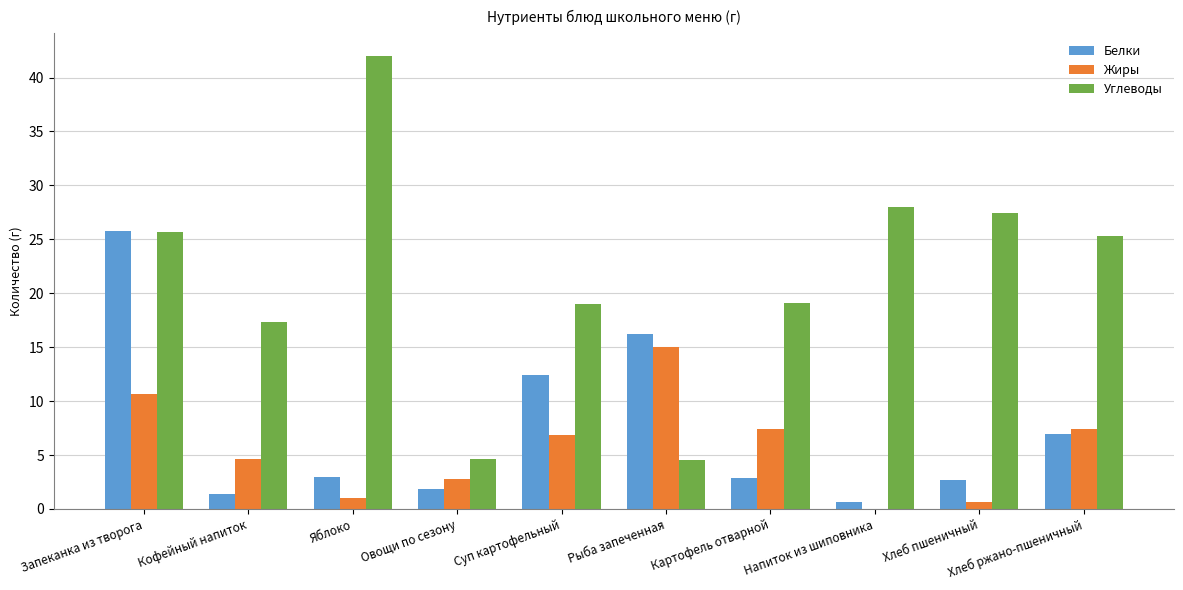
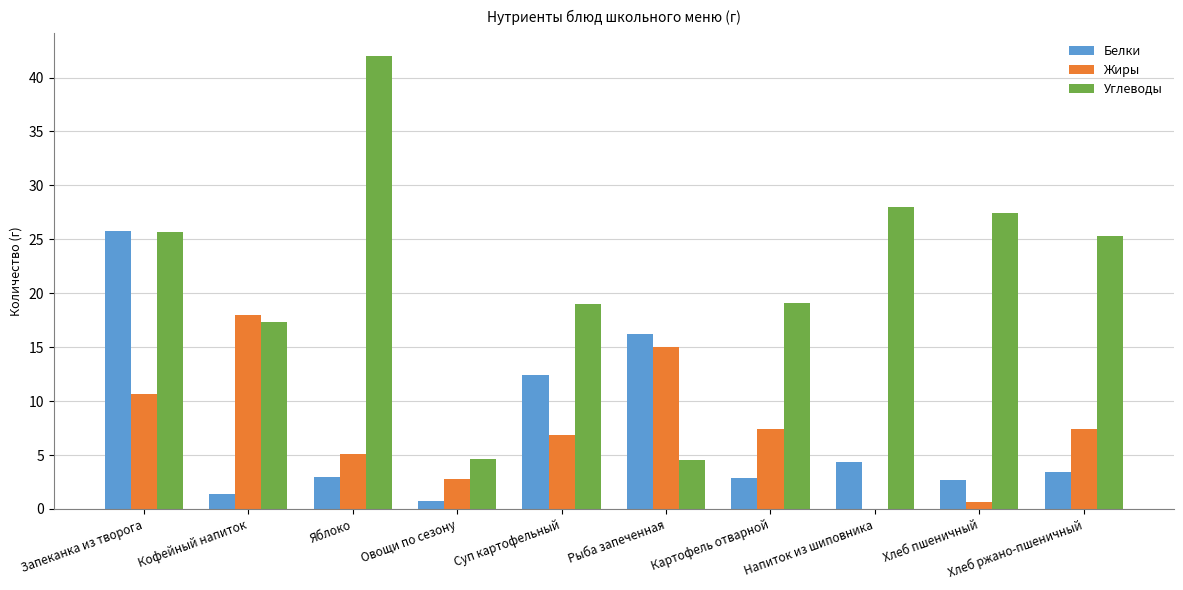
Жиры, Кофейный напиток: 4.6 -> 18.0
Жиры, Яблоко: 1.0 -> 5.1
Белки, Овощи по сезону: 1.9 -> 0.7
Белки, Напиток из шиповника: 0.7 -> 4.3
Белки, Хлеб ржано-пшеничный: 6.9 -> 3.5
